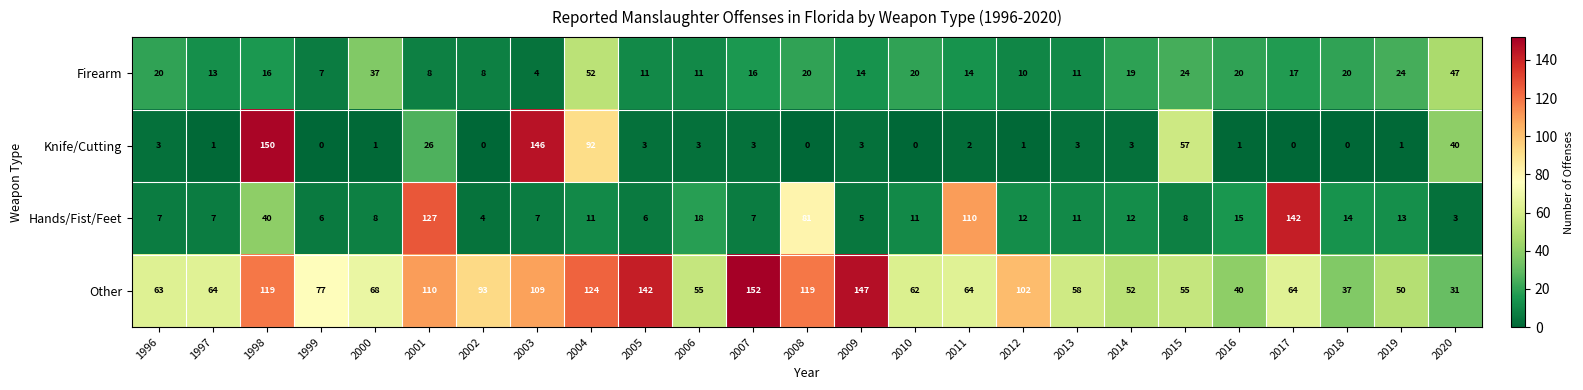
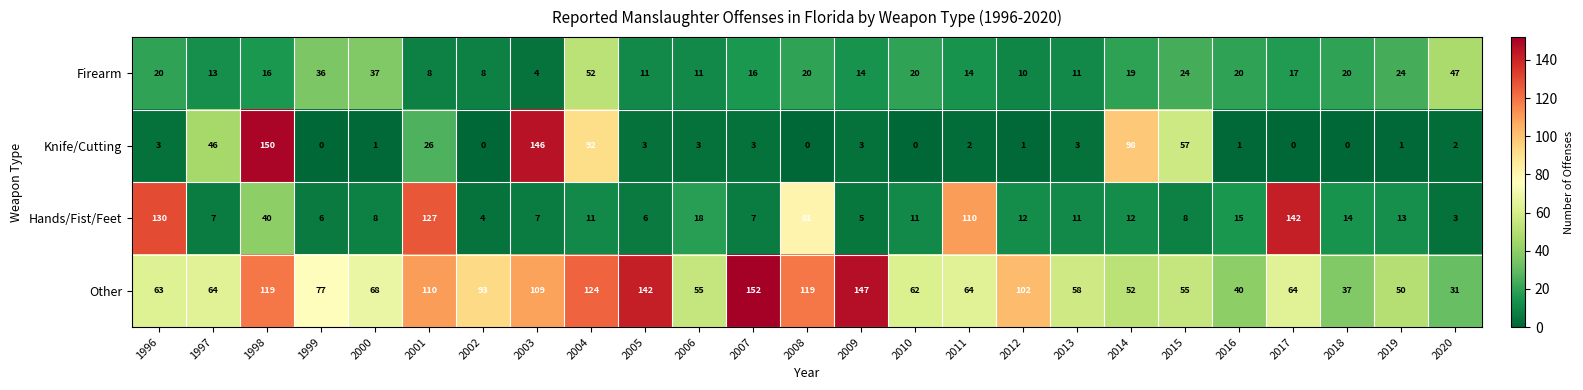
Firearm, 1999: 7 -> 36
Knife/Cutting, 1997: 1 -> 46
Knife/Cutting, 2014: 3 -> 98
Knife/Cutting, 2020: 40 -> 2
Hands/Fist/Feet, 1996: 7 -> 130
